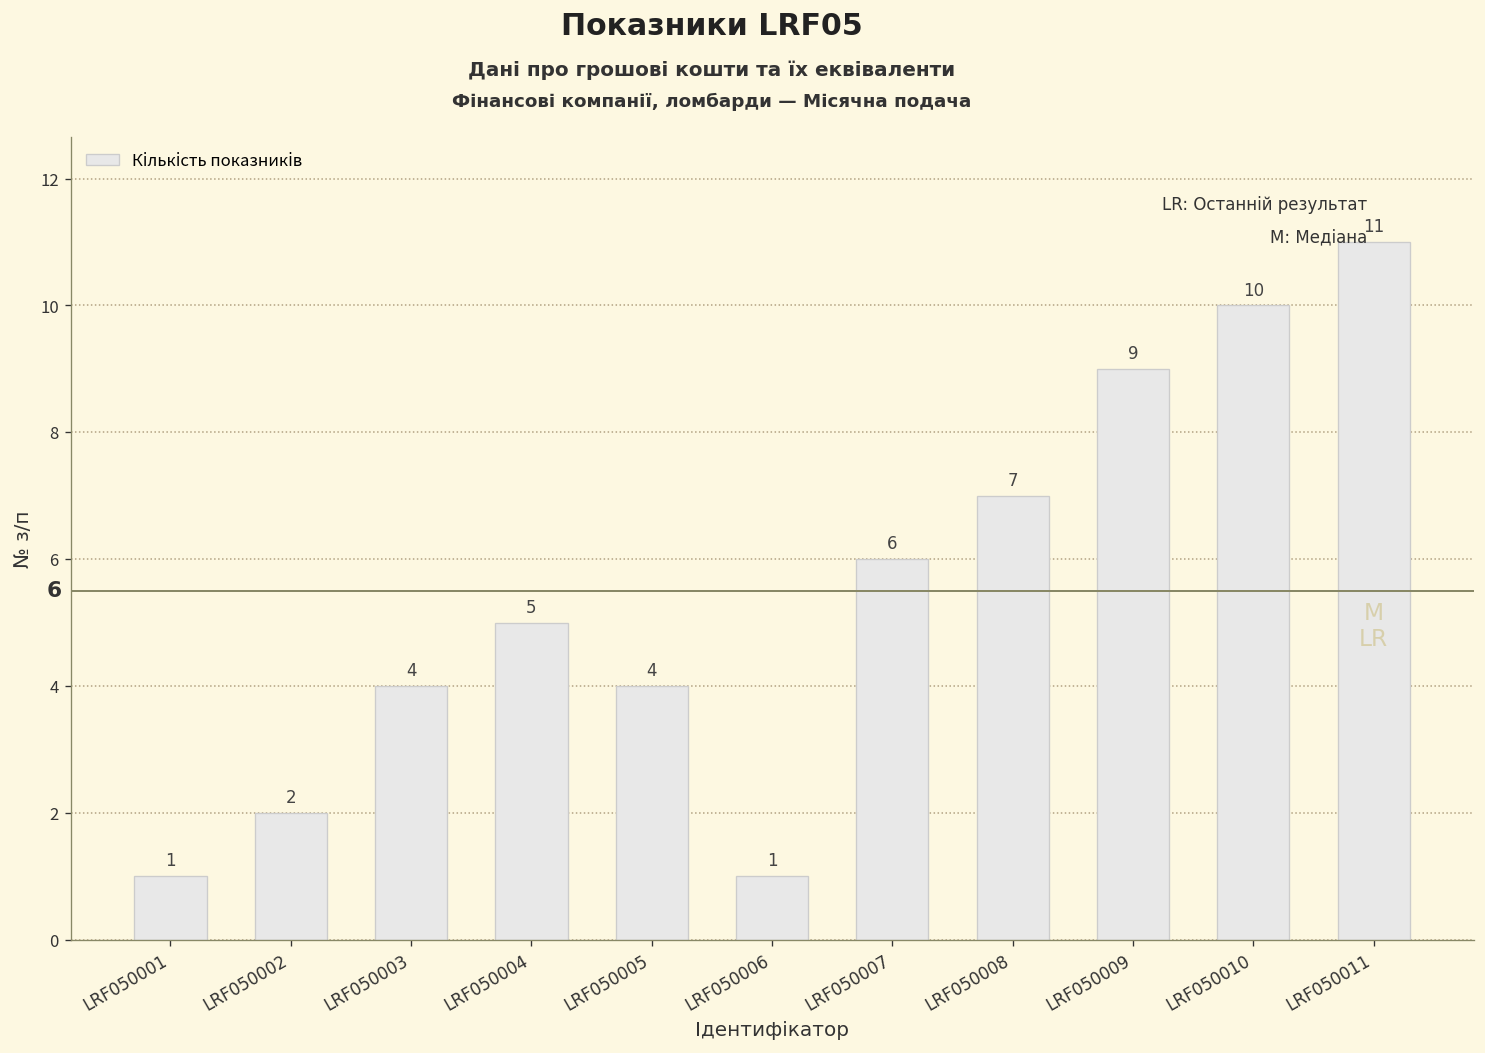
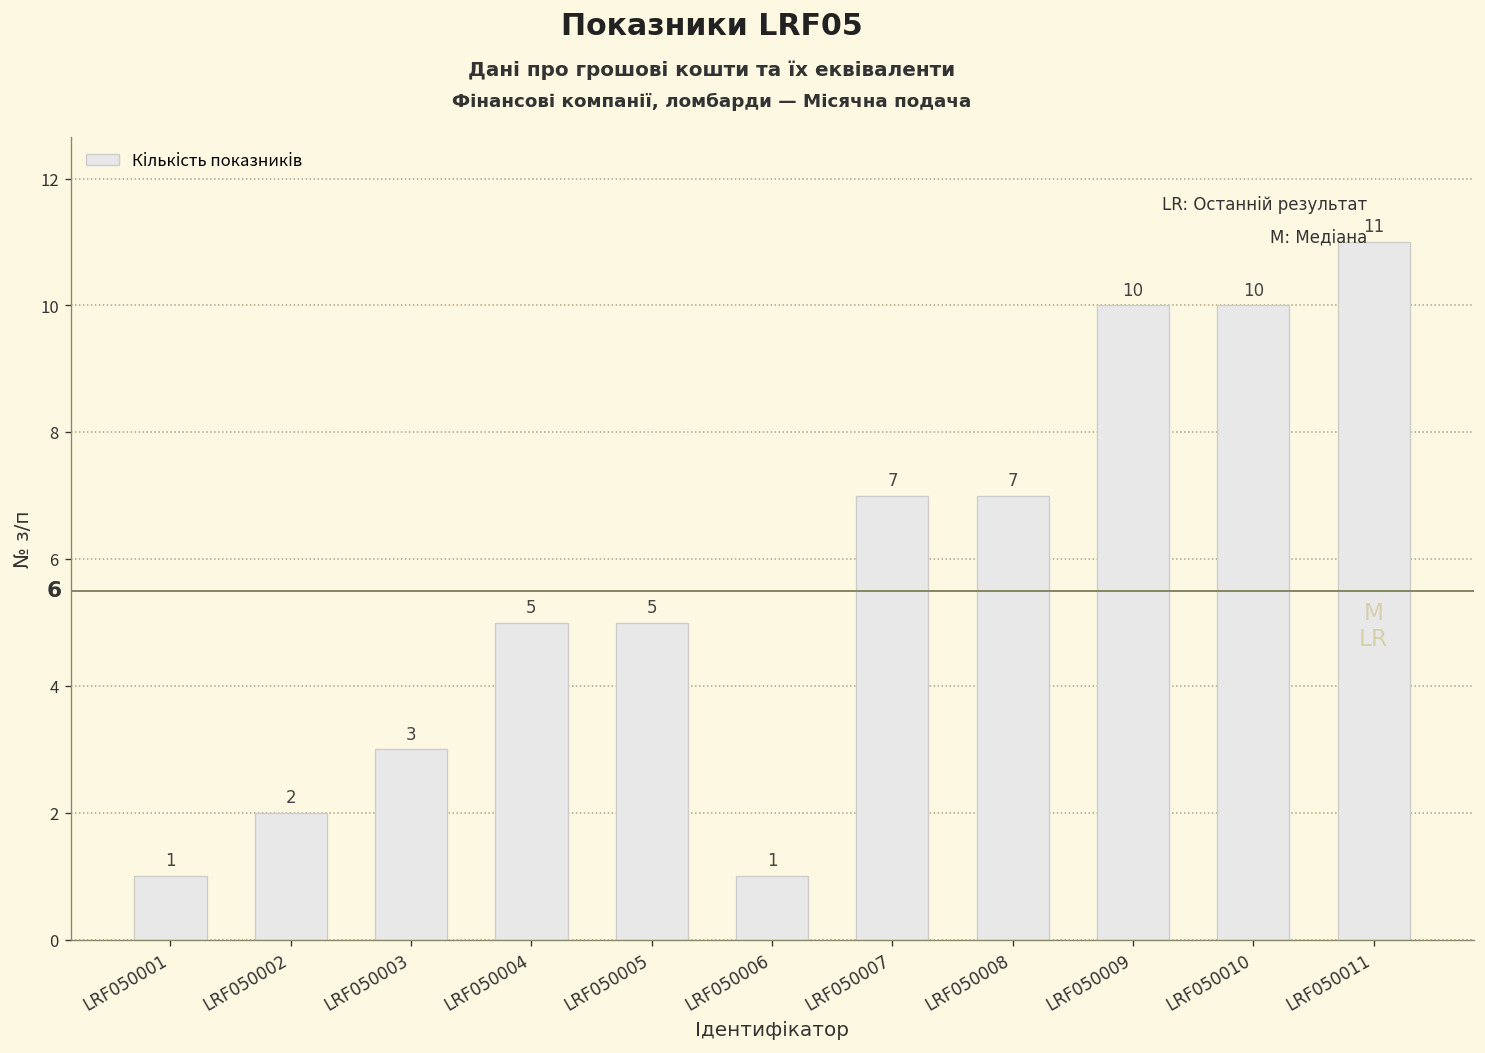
LRF050003: 4 -> 3
LRF050005: 4 -> 5
LRF050007: 6 -> 7
LRF050009: 9 -> 10
